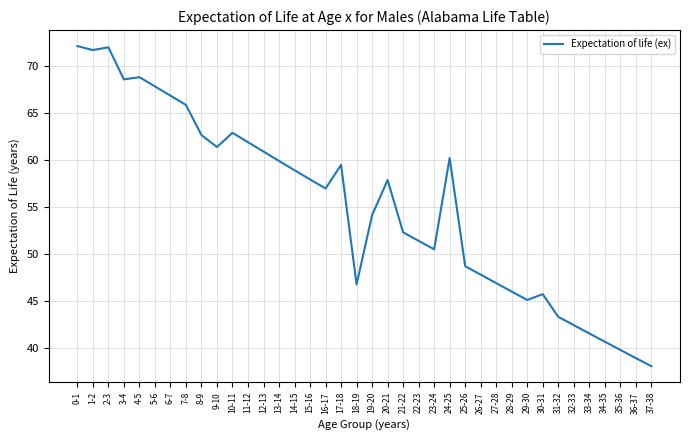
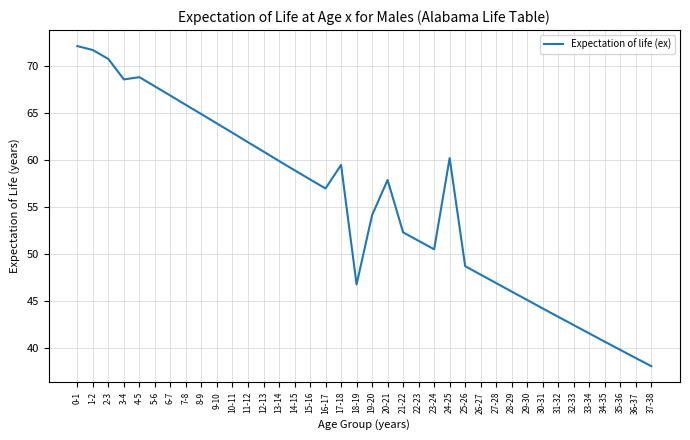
2-3: 72 -> 71
8-9: 63 -> 65
9-10: 61 -> 64
30-31: 46 -> 44
